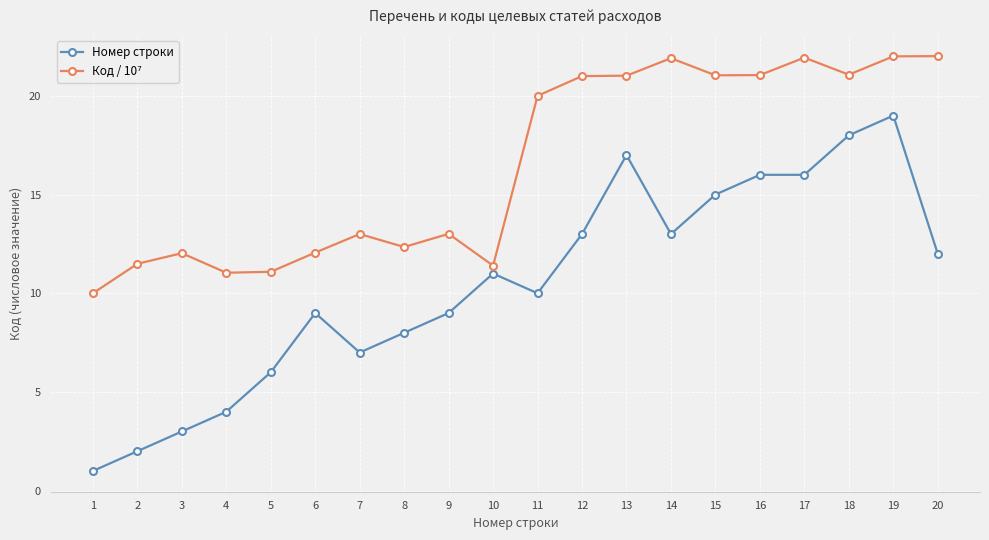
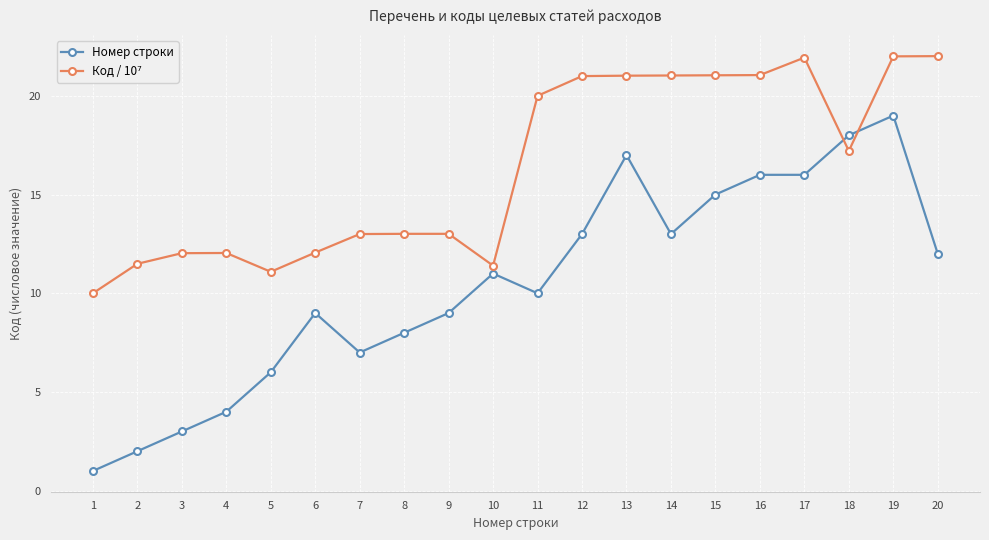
Код / 10⁷, 4: 11.0 -> 12.0
Код / 10⁷, 8: 12.3 -> 13.0
Код / 10⁷, 14: 21.9 -> 21.0
Код / 10⁷, 18: 21.1 -> 17.2
